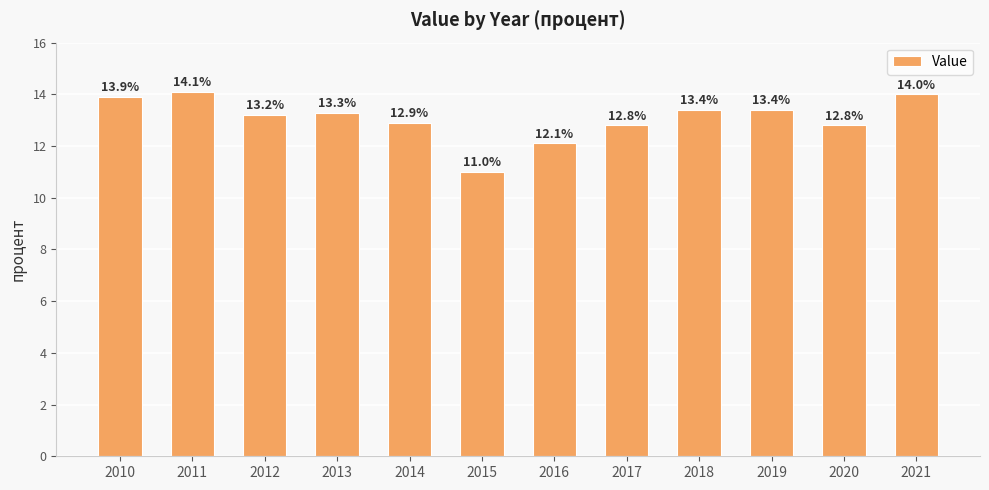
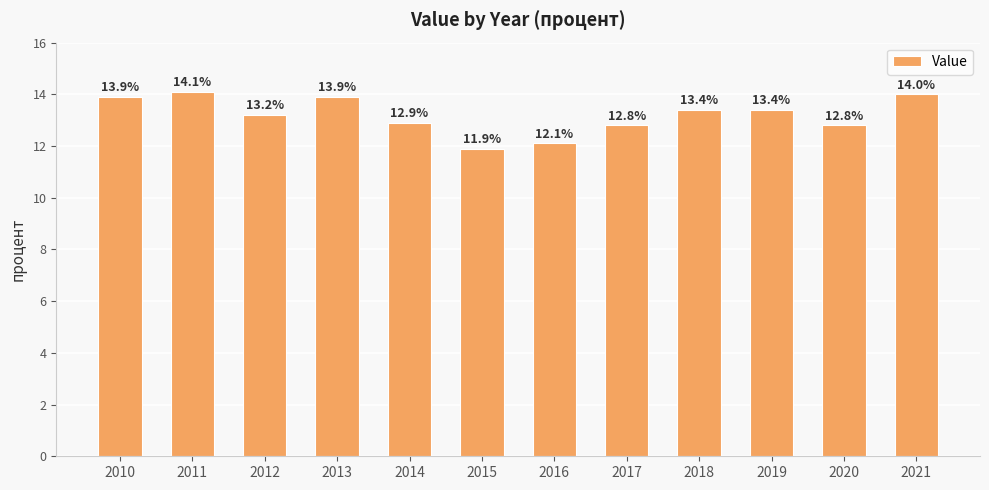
2013: 13.3% -> 13.9%
2015: 11.0% -> 11.9%
